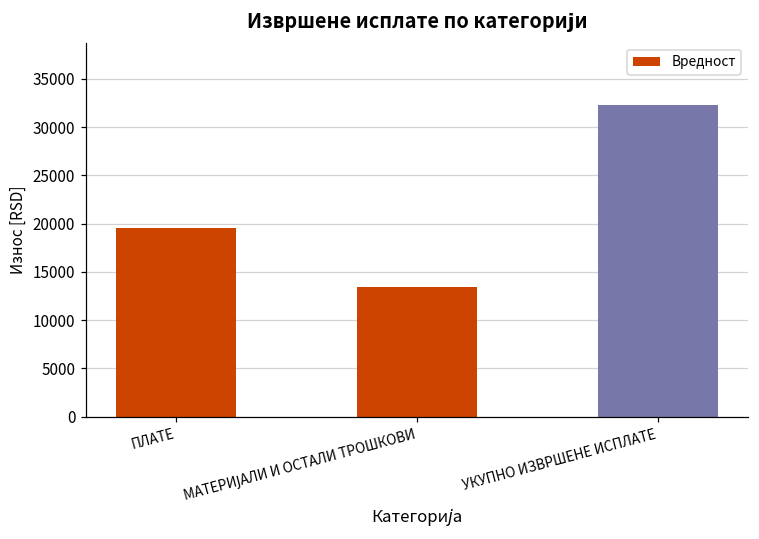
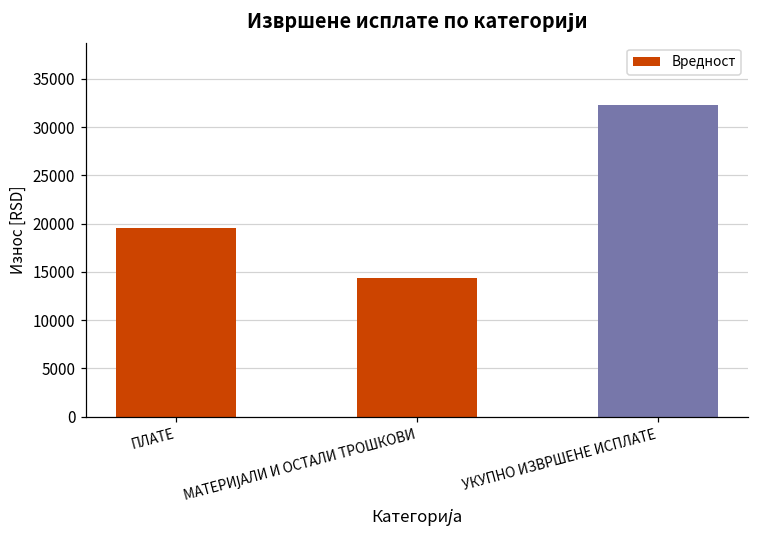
МАТЕРИЈАЛИ И ОСТАЛИ ТРОШКОВИ: 13000 -> 14000
